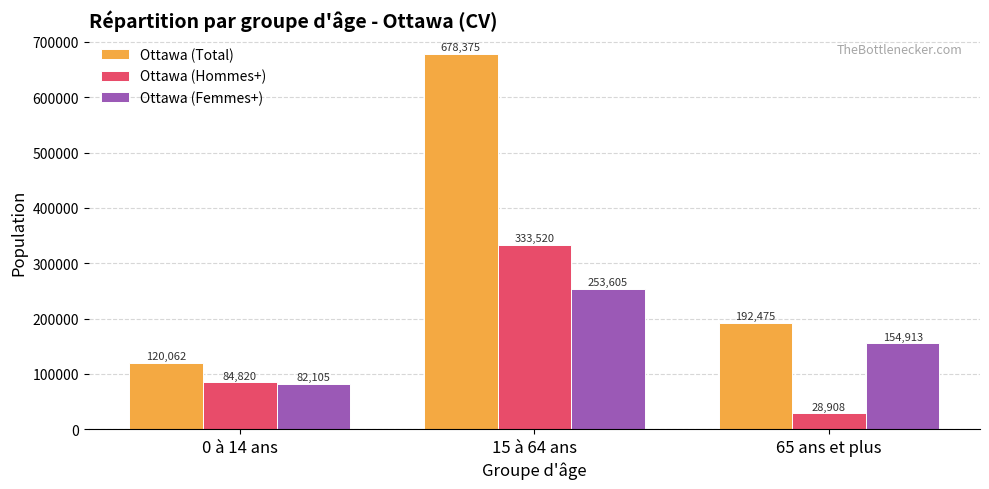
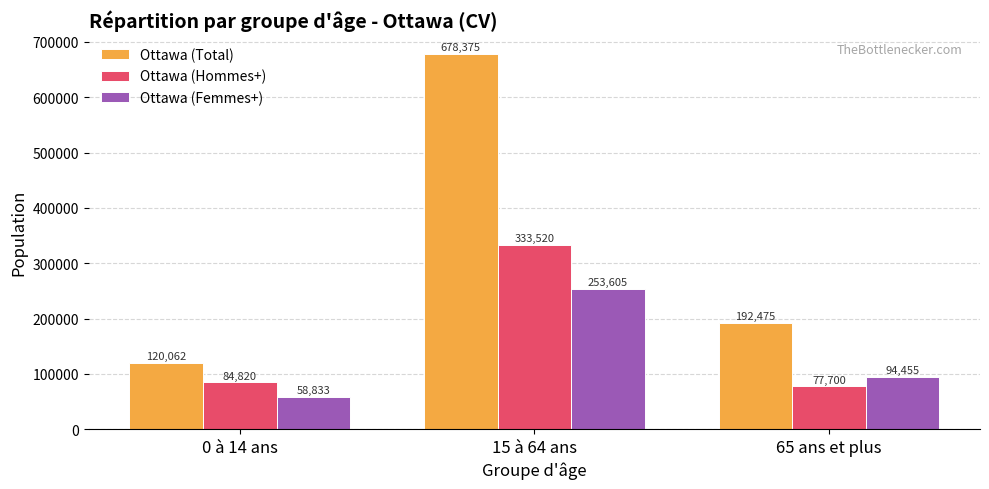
Ottawa (Femmes+), 0 à 14 ans: 82,105 -> 58,833
Ottawa (Hommes+), 65 ans et plus: 28,908 -> 77,700
Ottawa (Femmes+), 65 ans et plus: 154,913 -> 94,455
